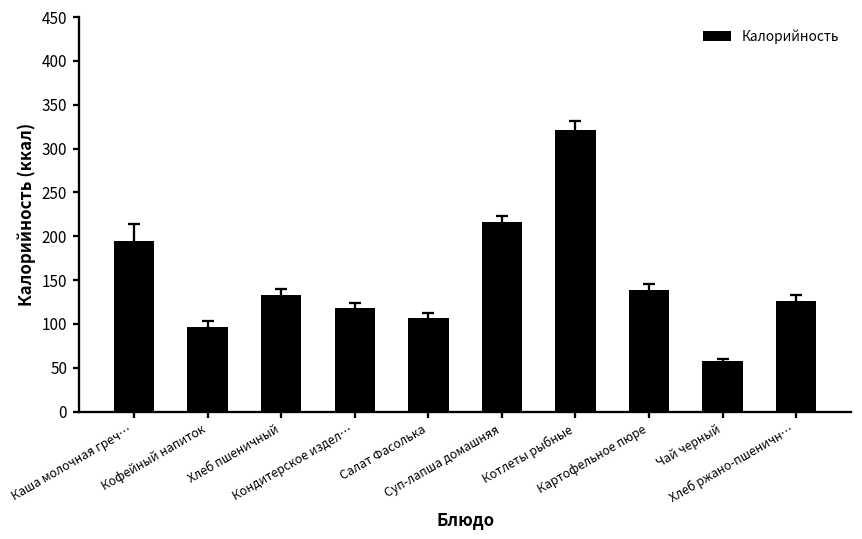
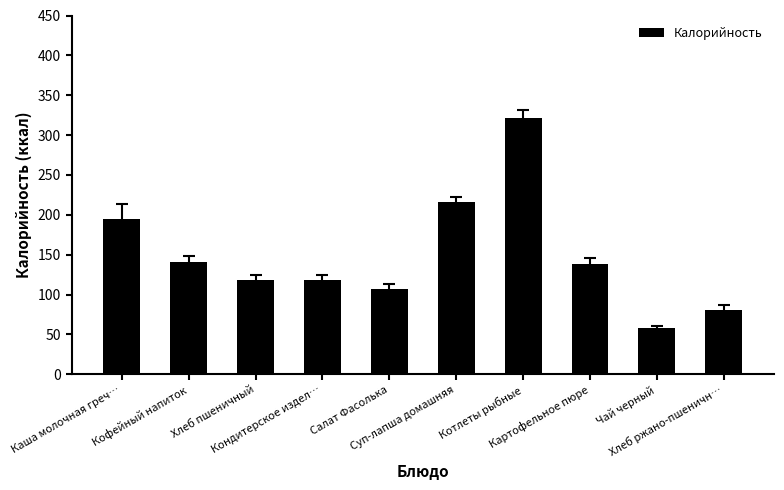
Калорийность, Кофейный напиток: 100 -> 140
Калорийность, Хлеб пшеничный: 130 -> 120
Калорийность, Хлеб ржано-пшеничн…: 130 -> 80
